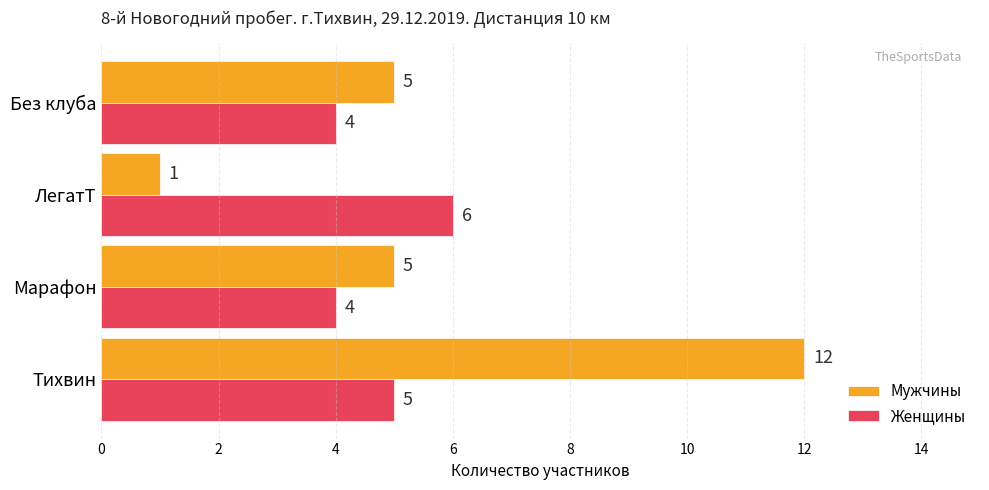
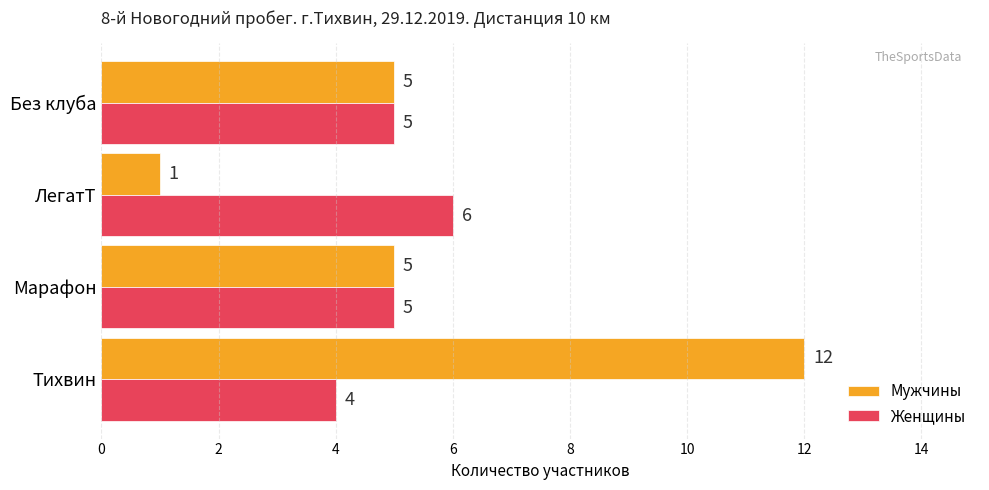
Женщины, Без клуба: 4 -> 5
Женщины, Марафон: 4 -> 5
Женщины, Тихвин: 5 -> 4
